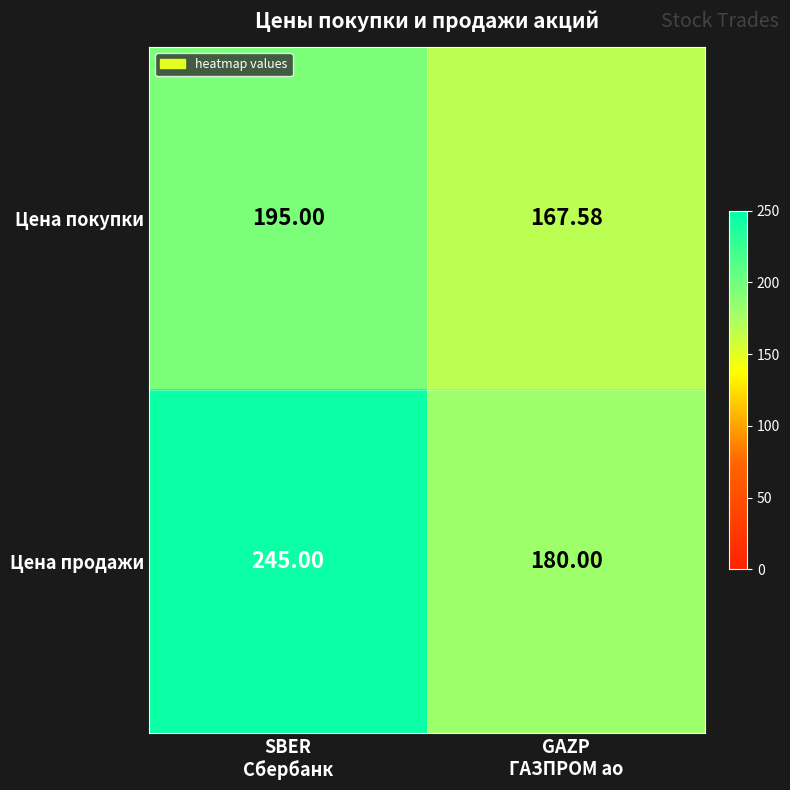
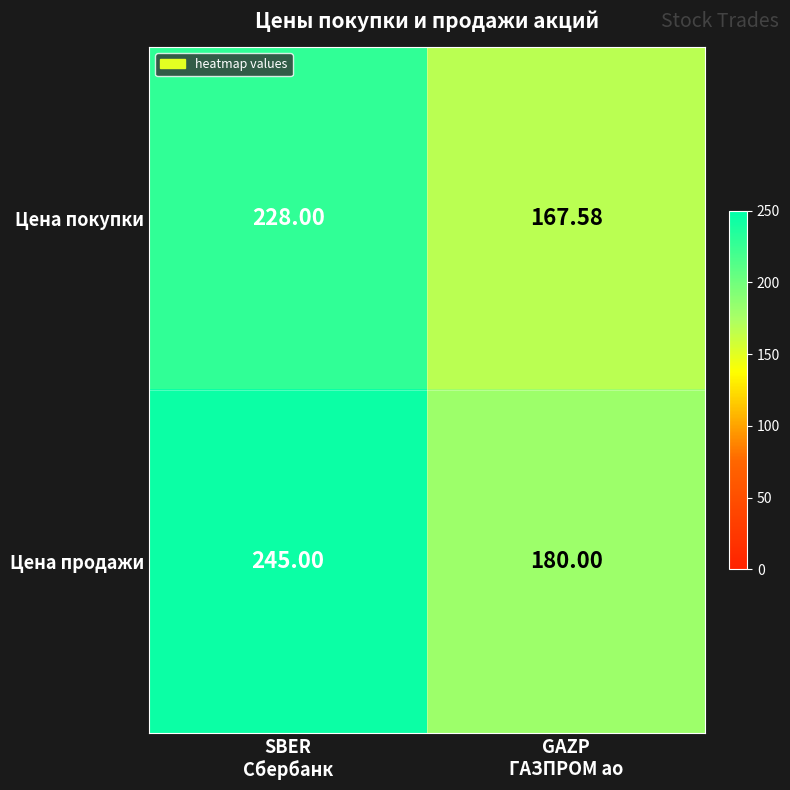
Цена покупки, SBER Сбербанк: 195.00 -> 228.00
